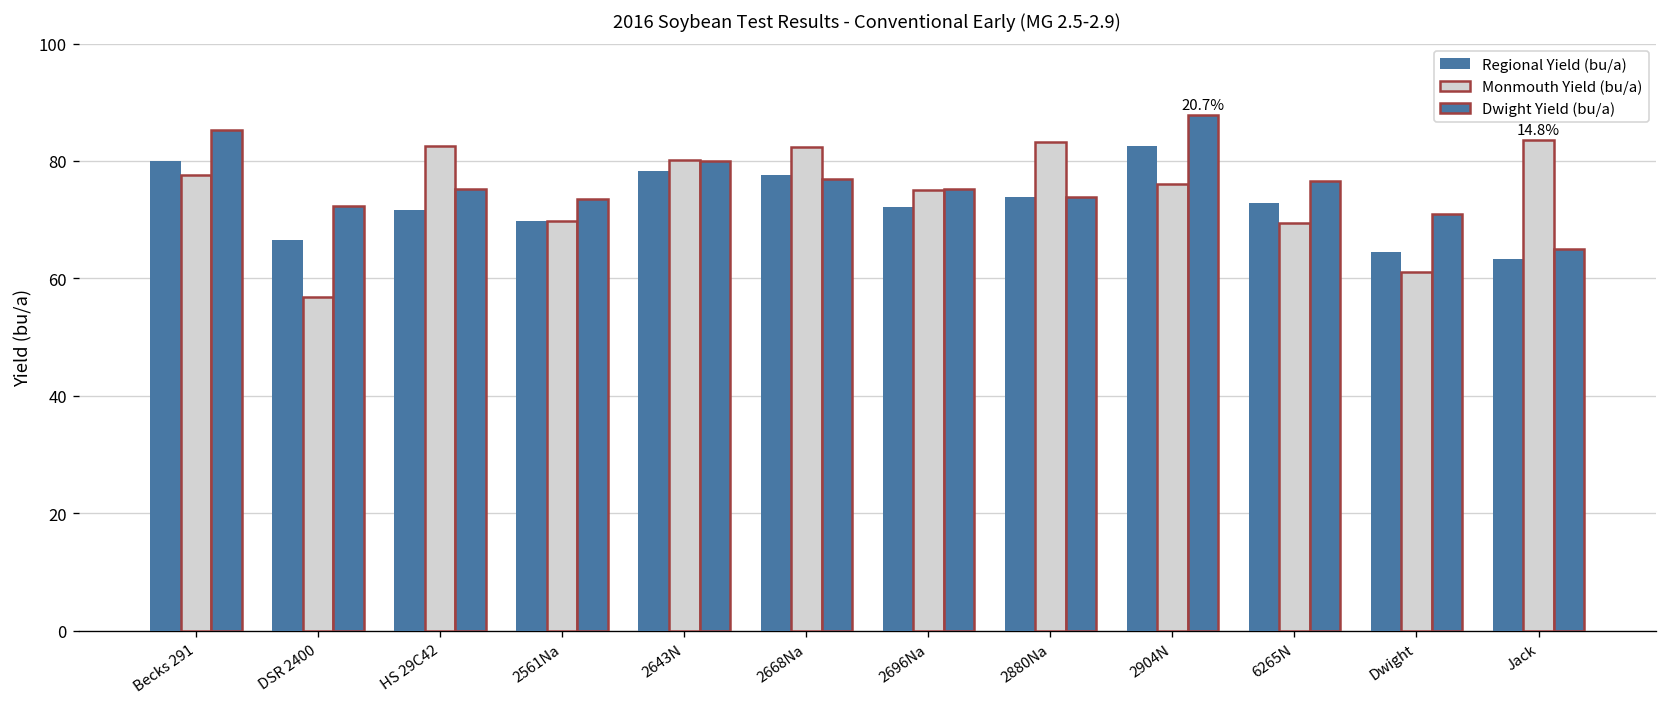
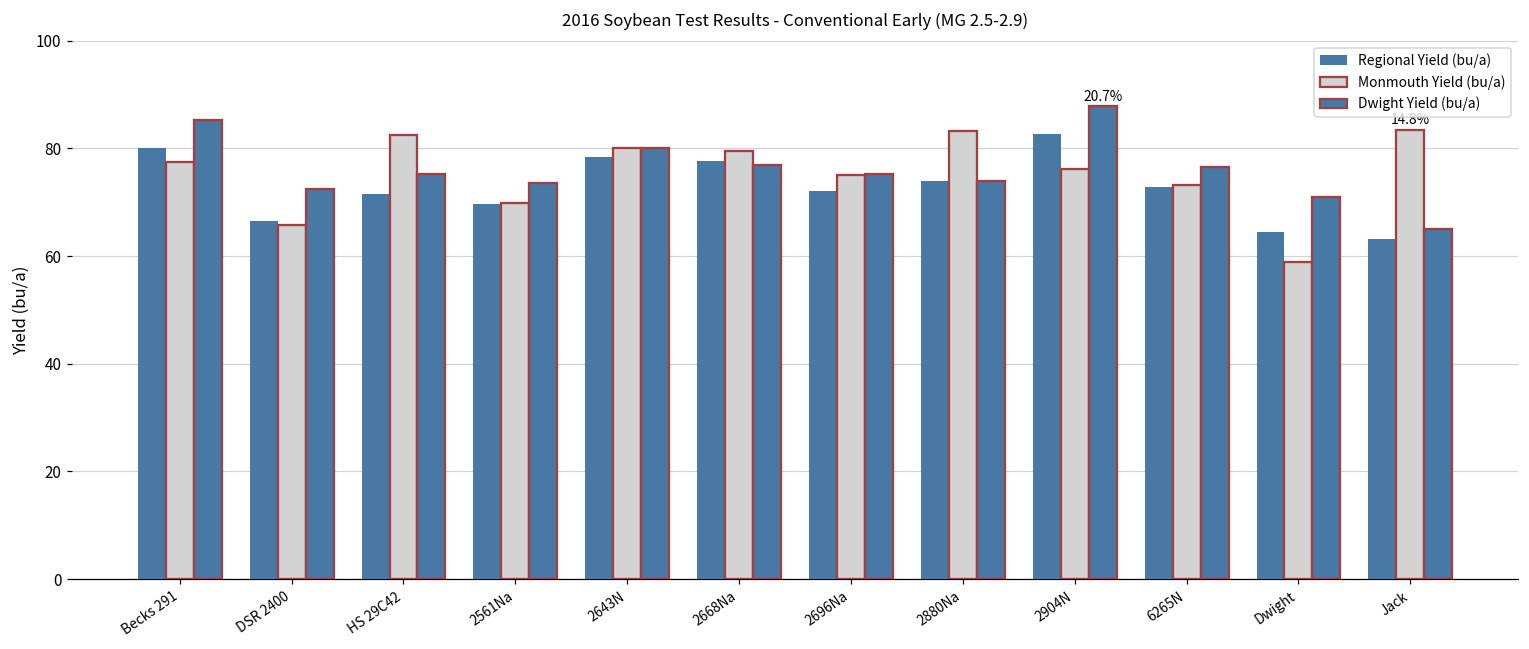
Monmouth Yield (bu/a), DSR 2400: 57 -> 66
Monmouth Yield (bu/a), 2668Na: 82 -> 80
Monmouth Yield (bu/a), 6265N: 70 -> 73
Monmouth Yield (bu/a), Dwight: 61 -> 59
